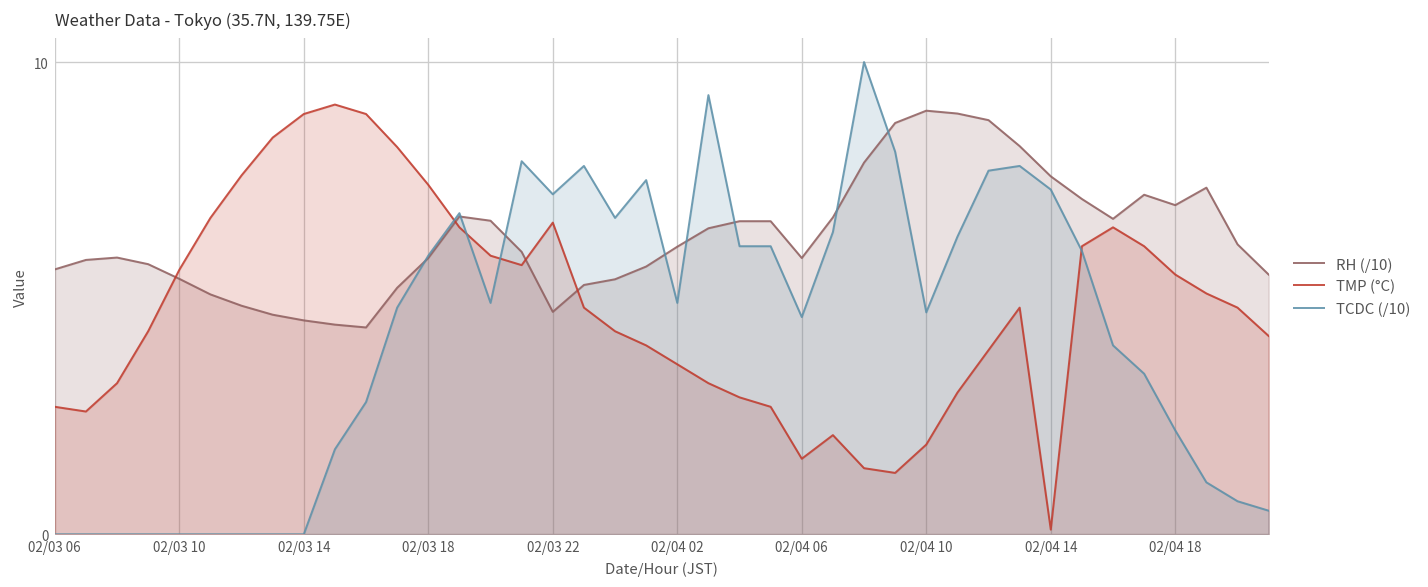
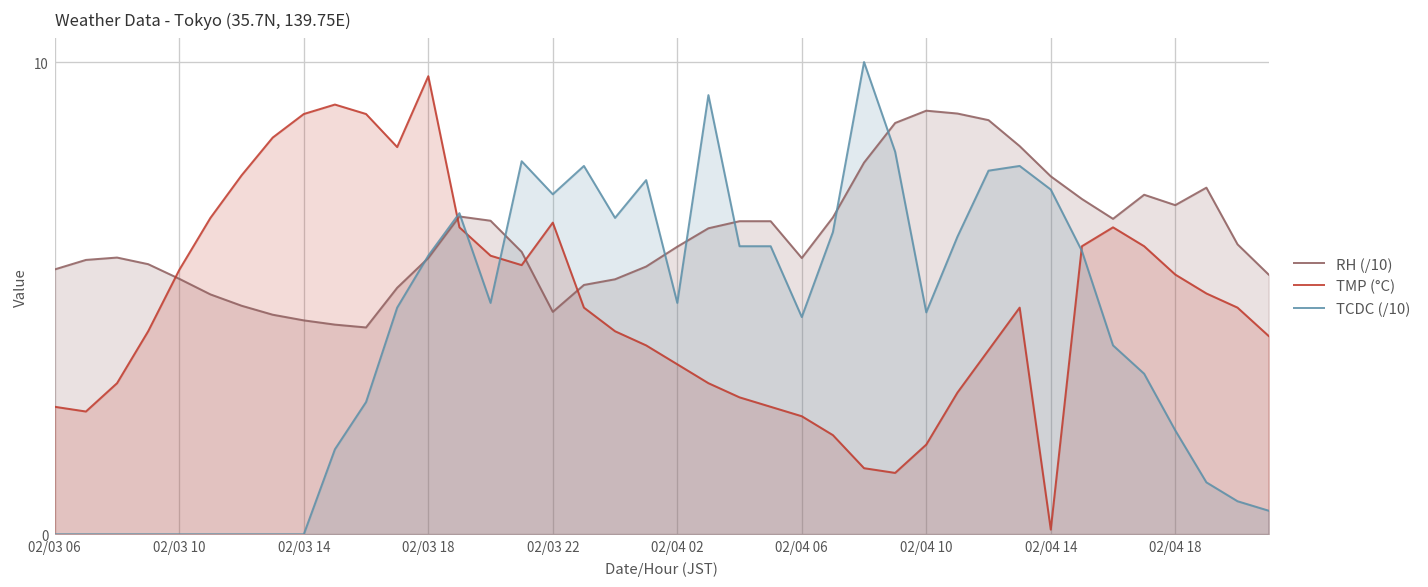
TMP (°C), 02/03 18: 7.4 -> 9.7
TMP (°C), 02/04 06: 1.6 -> 2.5
